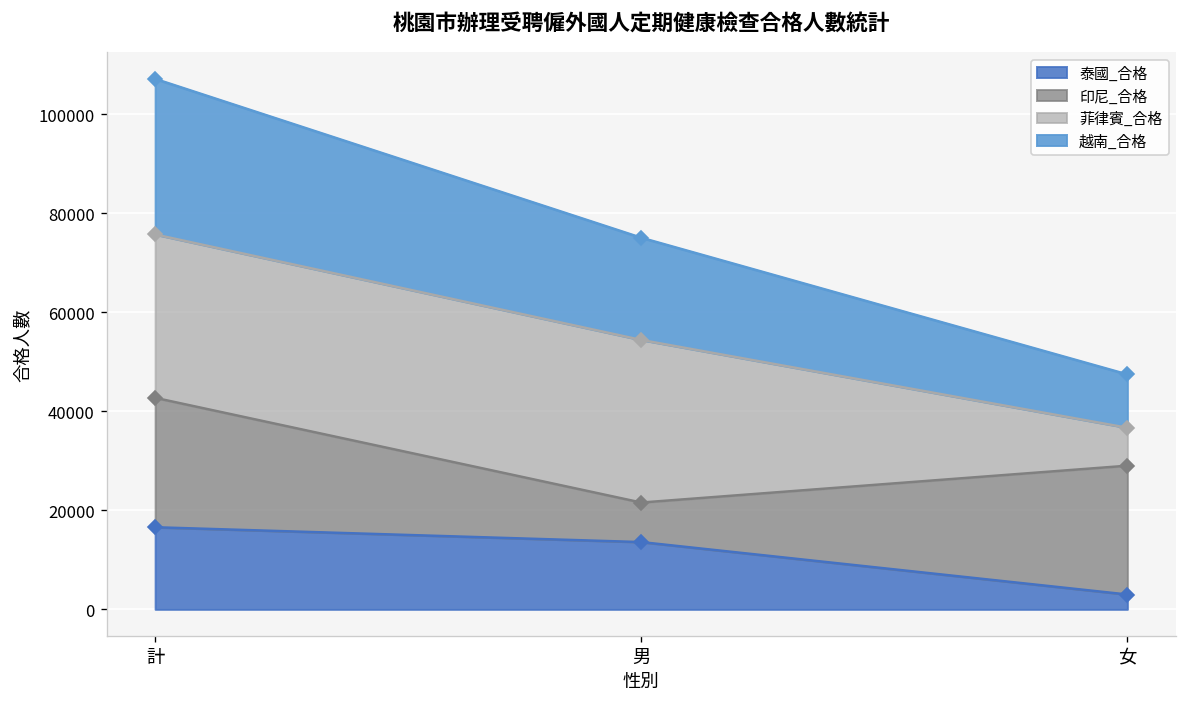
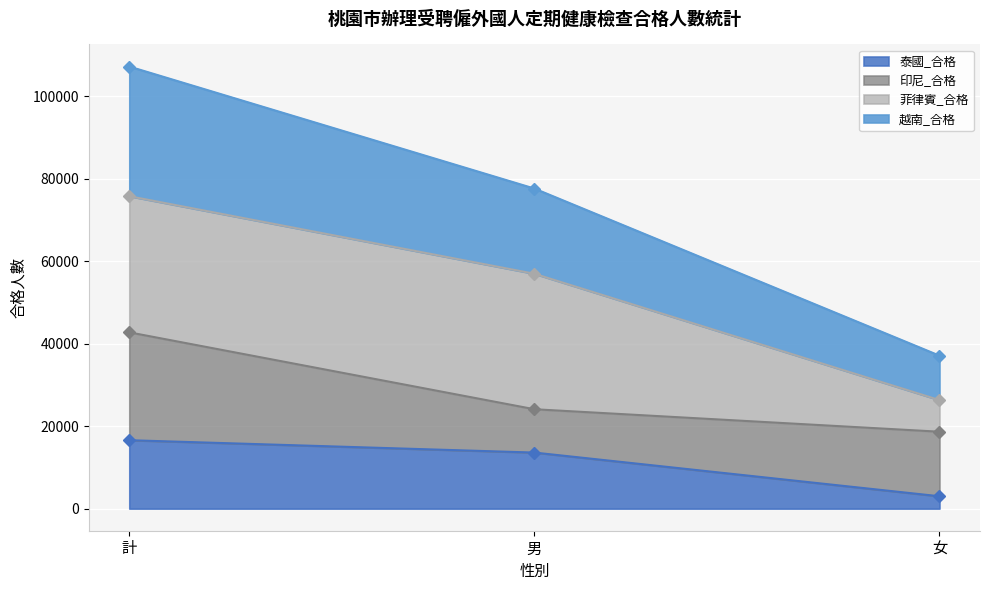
印尼_合格, 男: 8000 -> 11000
印尼_合格, 女: 26000 -> 16000
